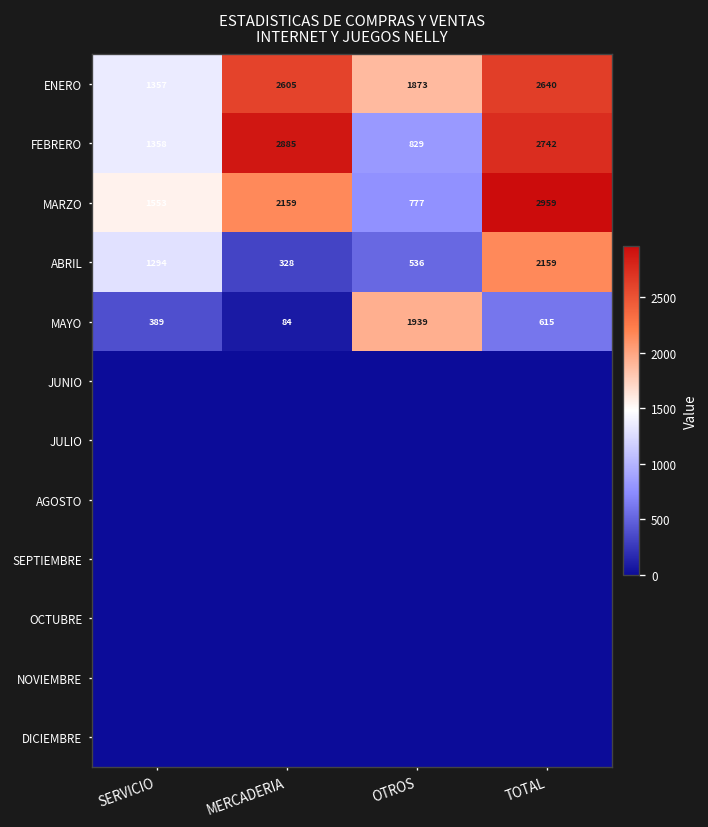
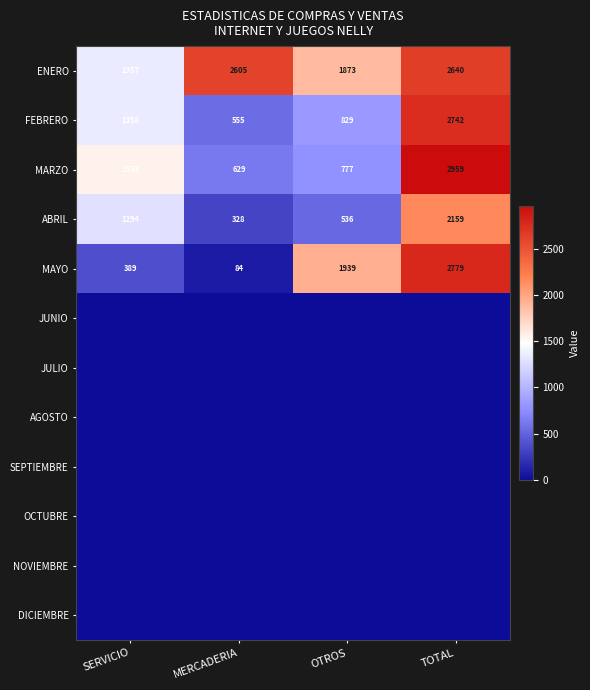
FEBRERO, MERCADERIA: 2885 -> 555
MARZO, MERCADERIA: 2159 -> 629
MAYO, TOTAL: 615 -> 2779
